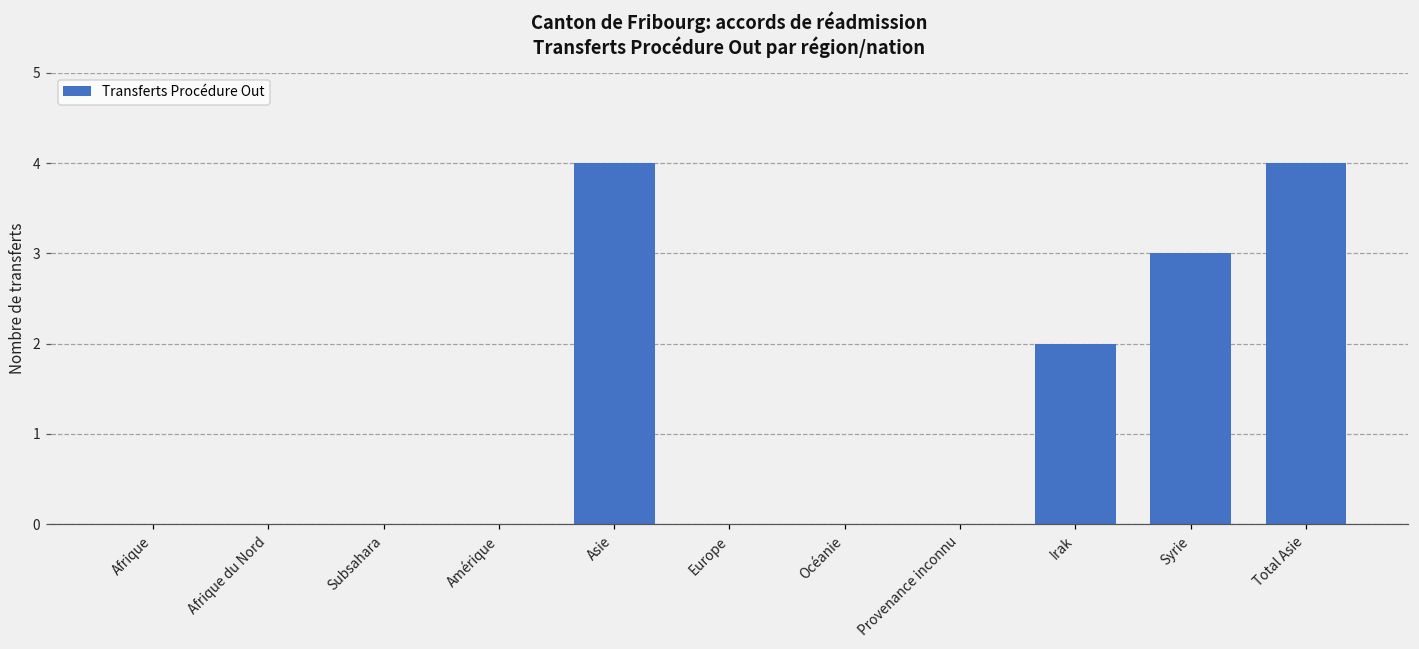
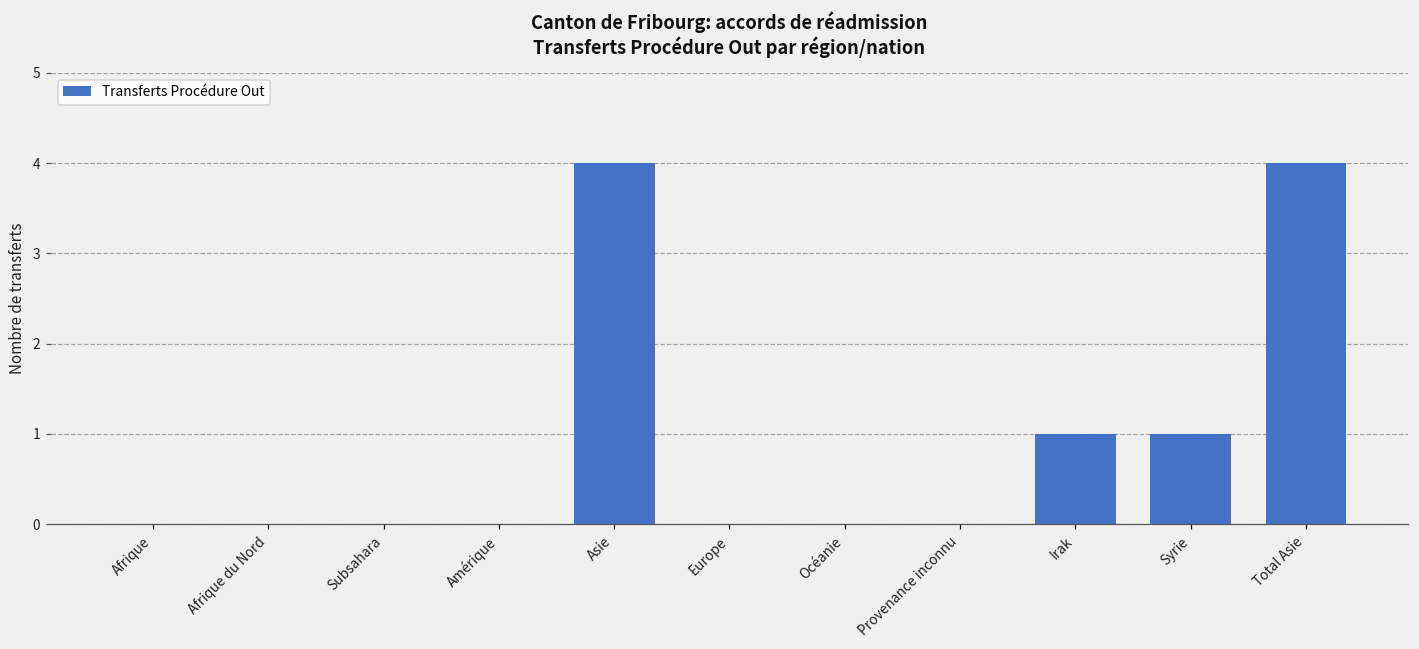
Irak: 2 -> 1
Syrie: 3 -> 1
